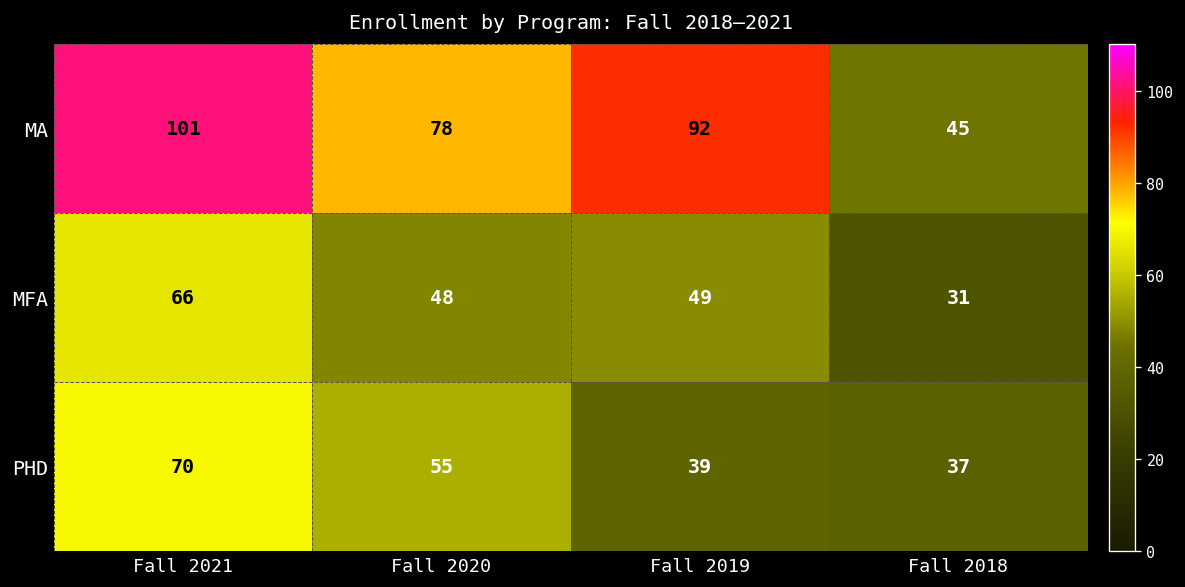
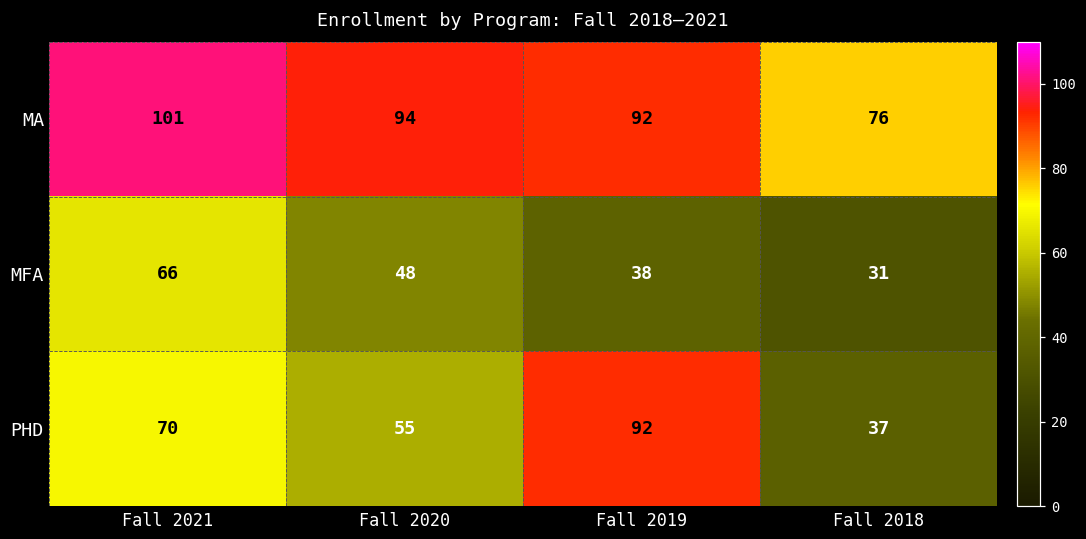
MA, Fall 2020: 78 -> 94
MA, Fall 2018: 45 -> 76
MFA, Fall 2019: 49 -> 38
PHD, Fall 2019: 39 -> 92
